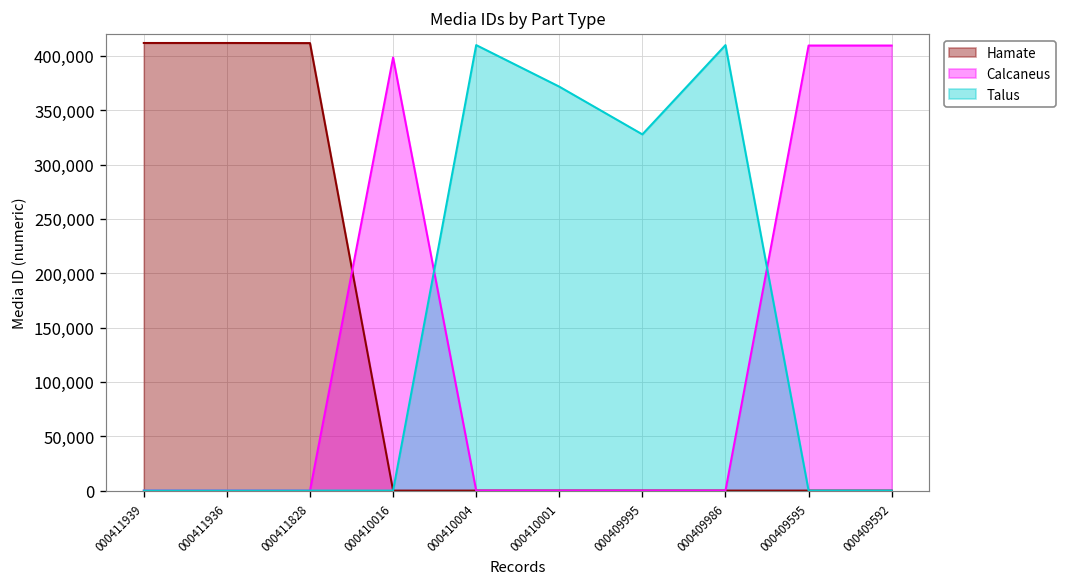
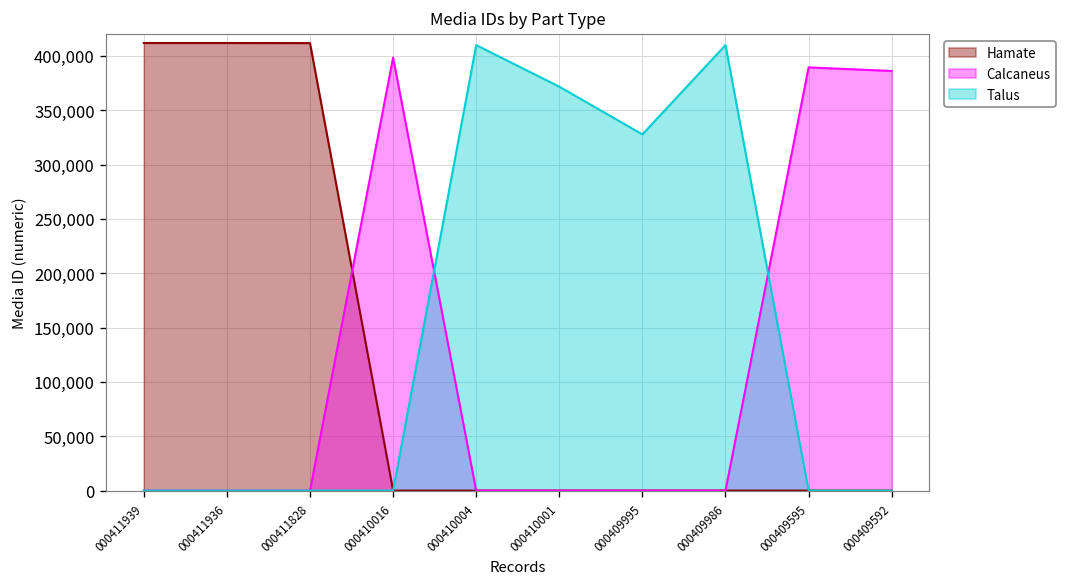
Calcaneus, 000409595: 410,000 -> 390,000
Calcaneus, 000409592: 410,000 -> 390,000
